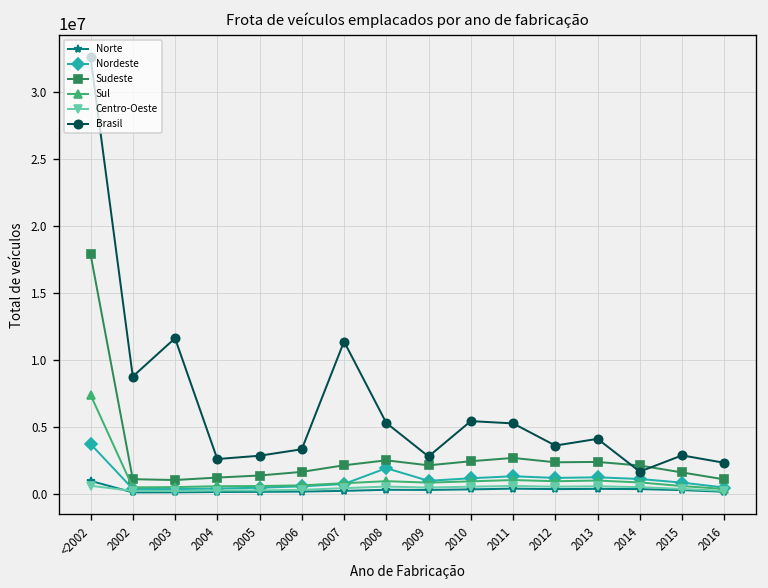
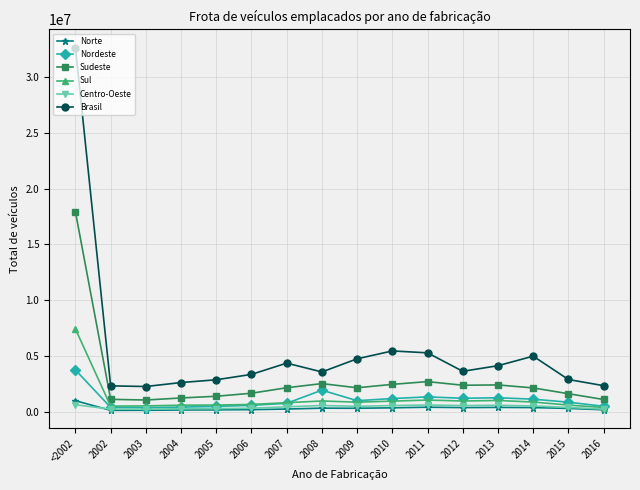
Brasil, 2002: 8800000 -> 2300000
Brasil, 2003: 11600000 -> 2300000
Brasil, 2007: 11400000 -> 4300000
Brasil, 2008: 5300000 -> 3600000
Brasil, 2009: 2800000 -> 4700000
Brasil, 2014: 1700000 -> 5000000
